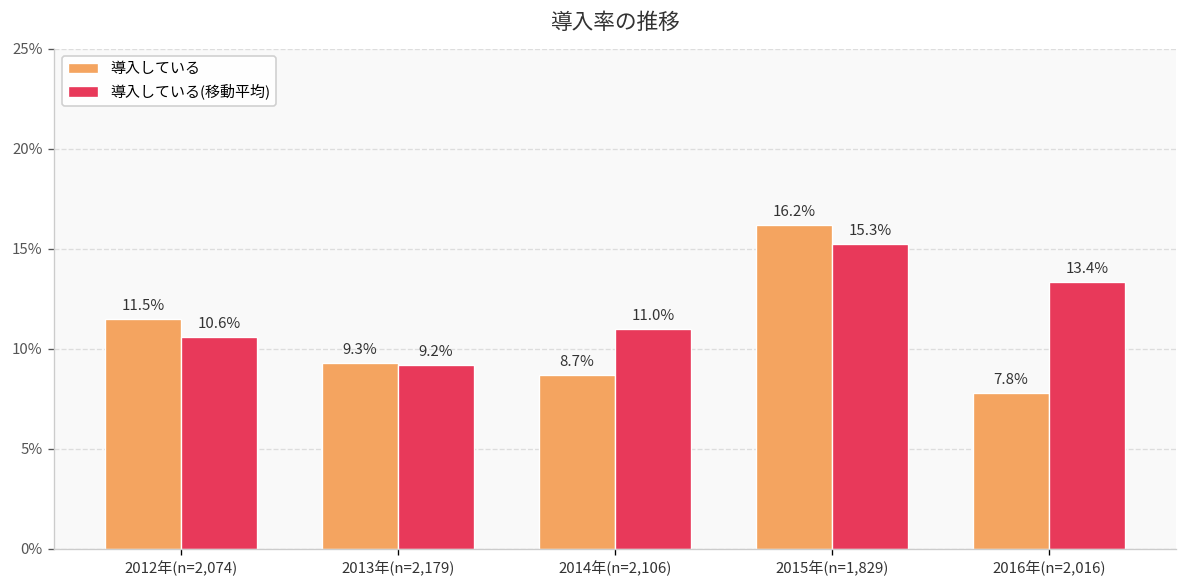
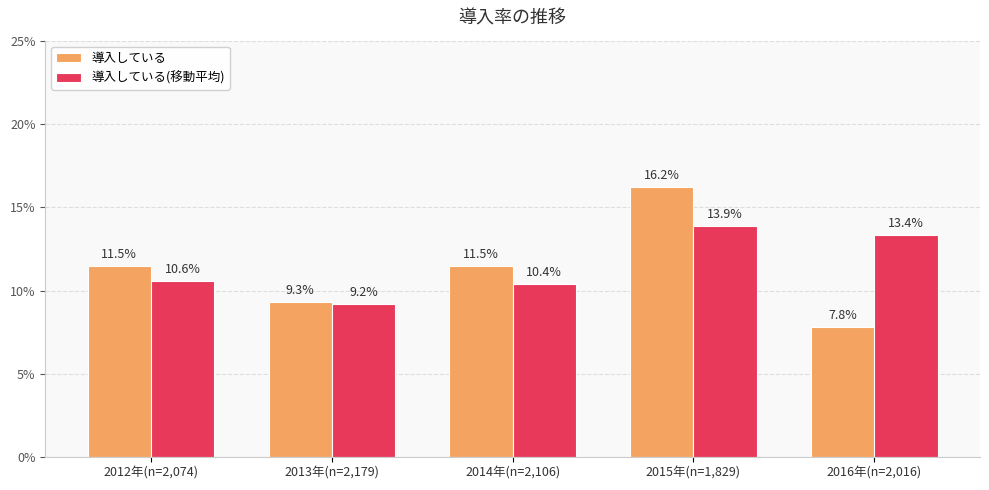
導入している, 2014年(n=2,106): 8.7% -> 11.5%
導入している(移動平均), 2014年(n=2,106): 11.0% -> 10.4%
導入している(移動平均), 2015年(n=1,829): 15.3% -> 13.9%
